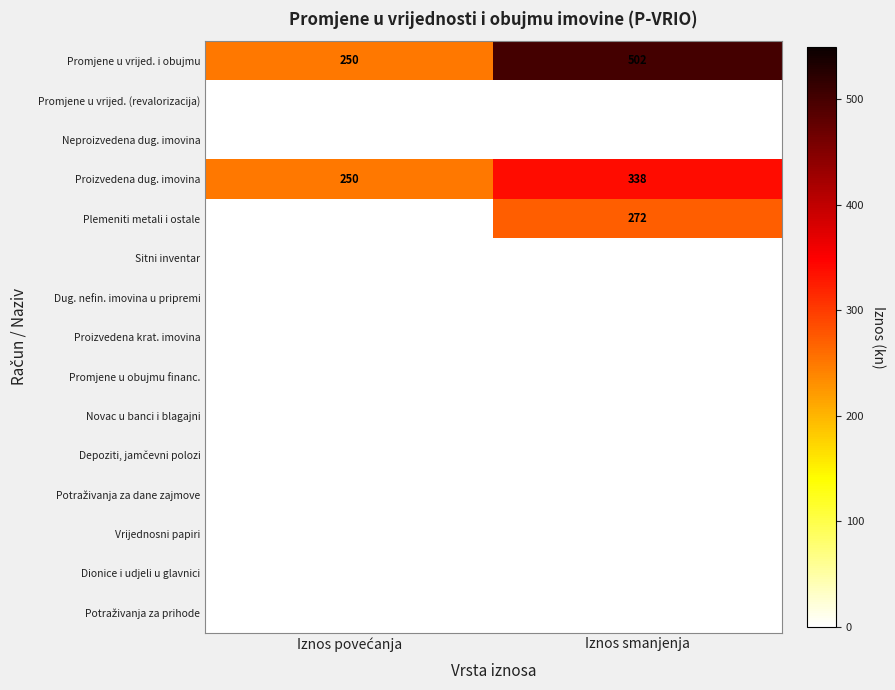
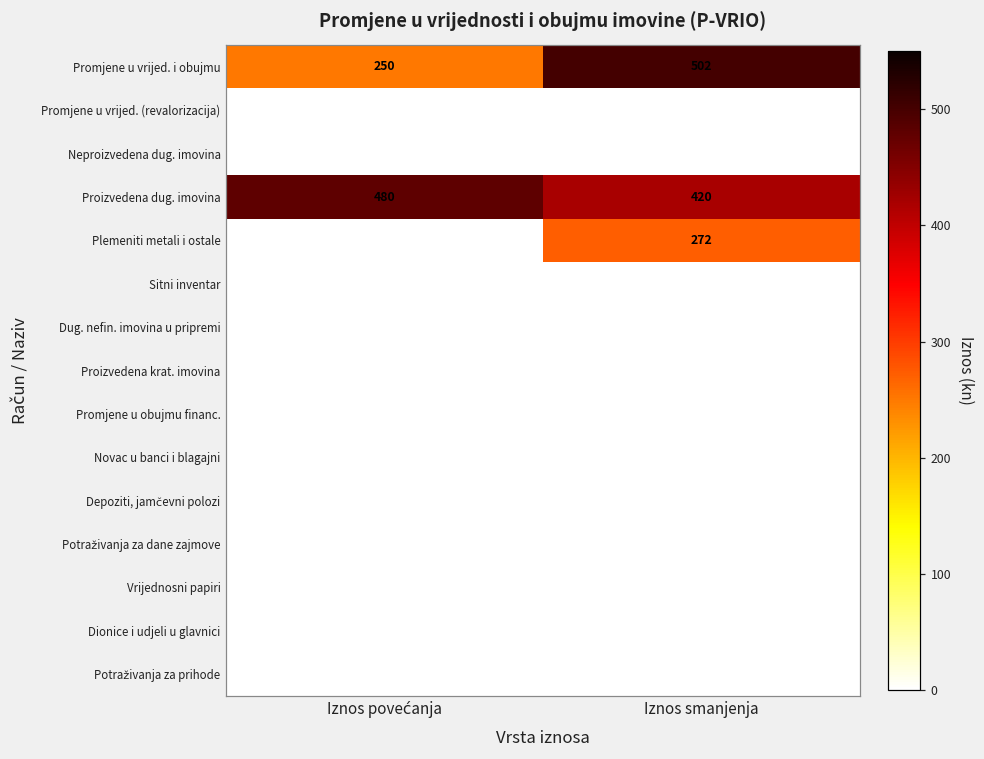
Proizvedena dug. imovina, Iznos povećanja: 250 -> 480
Proizvedena dug. imovina, Iznos smanjenja: 338 -> 420
